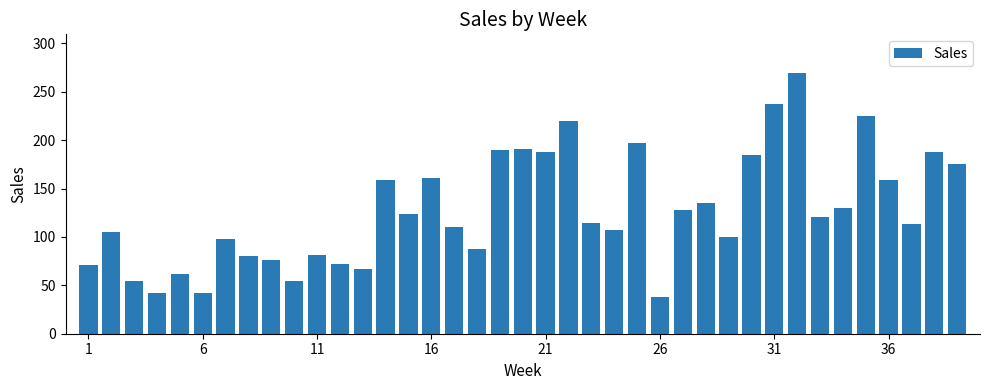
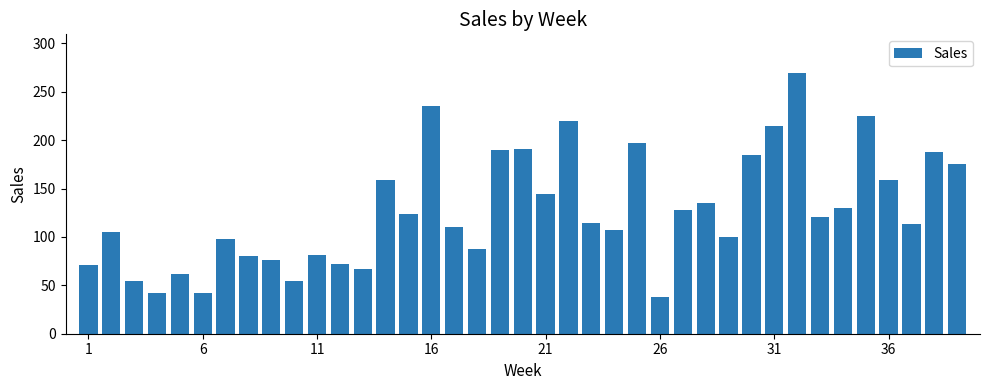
16: 160 -> 240
21: 190 -> 140
31: 240 -> 220
